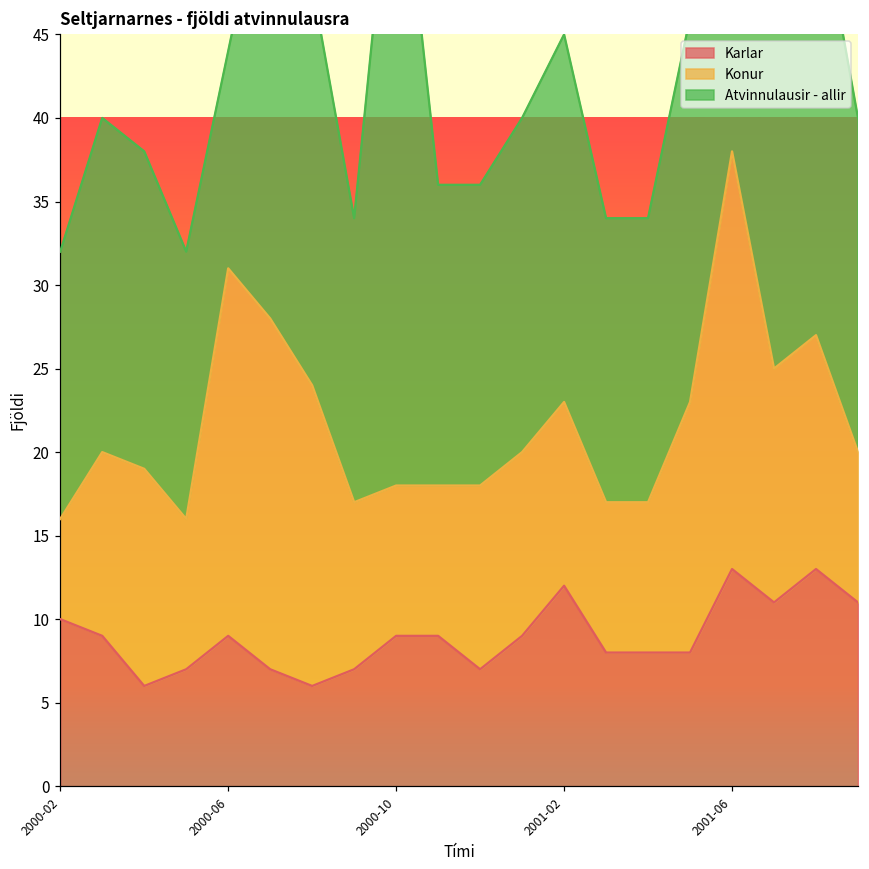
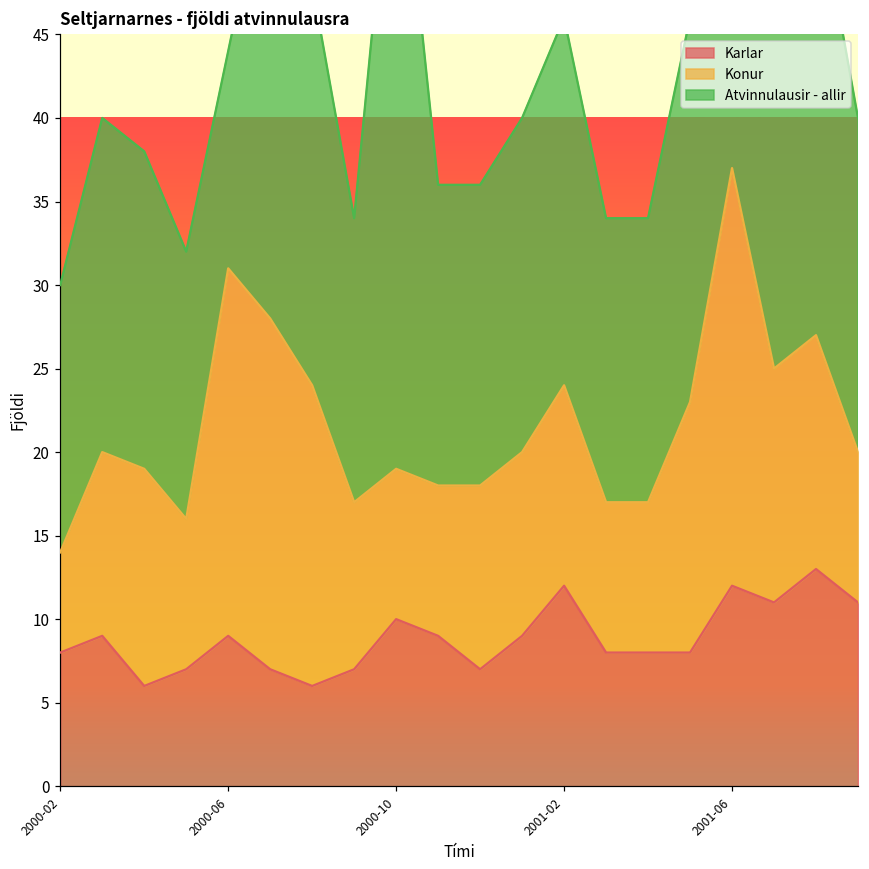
Karlar, 2000-02: 10 -> 8
Karlar, 2000-10: 9 -> 10
Konur, 2001-02: 11 -> 12
Karlar, 2001-06: 13 -> 12
